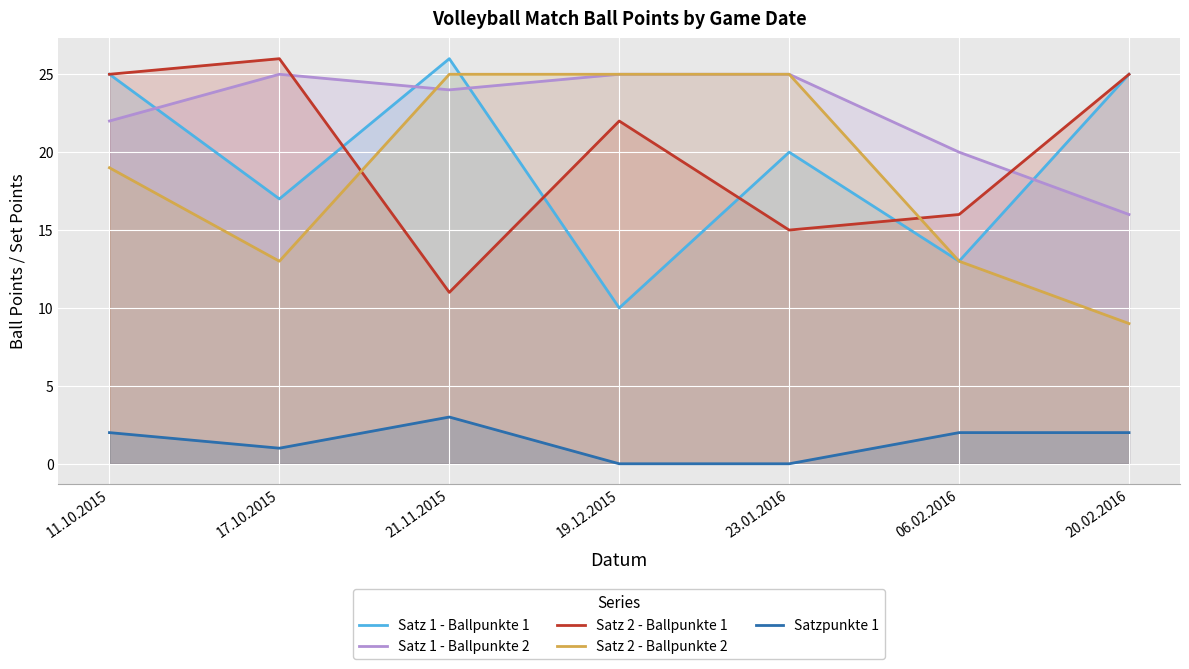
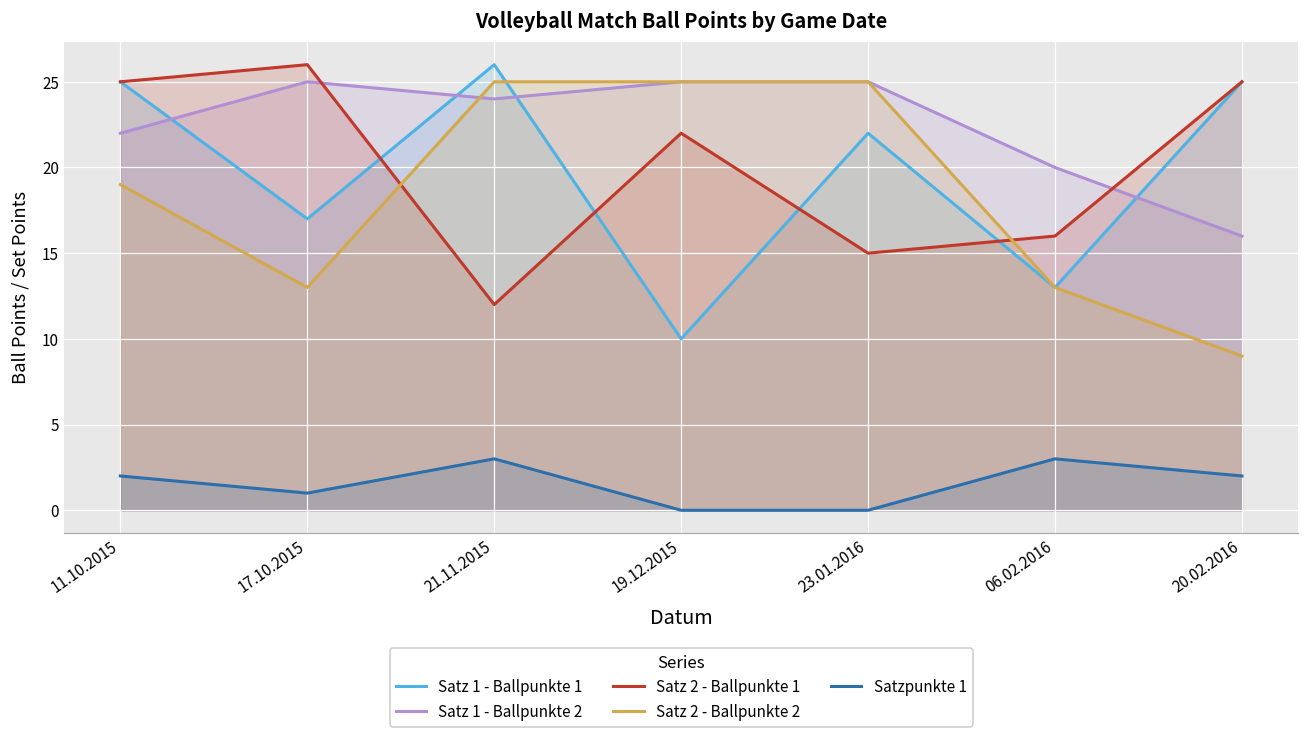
Satz 2 - Ballpunkte 1, 21.11.2015: 11 -> 12
Satz 1 - Ballpunkte 1, 23.01.2016: 20 -> 22
Satzpunkte 1, 06.02.2016: 2 -> 3
